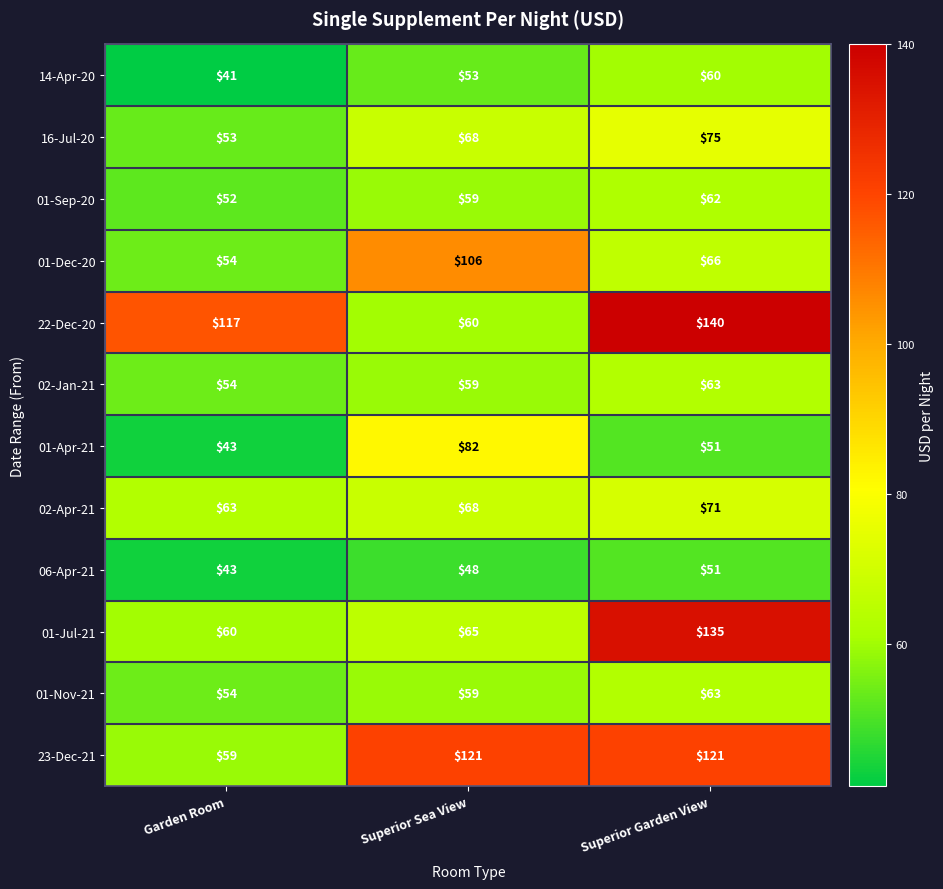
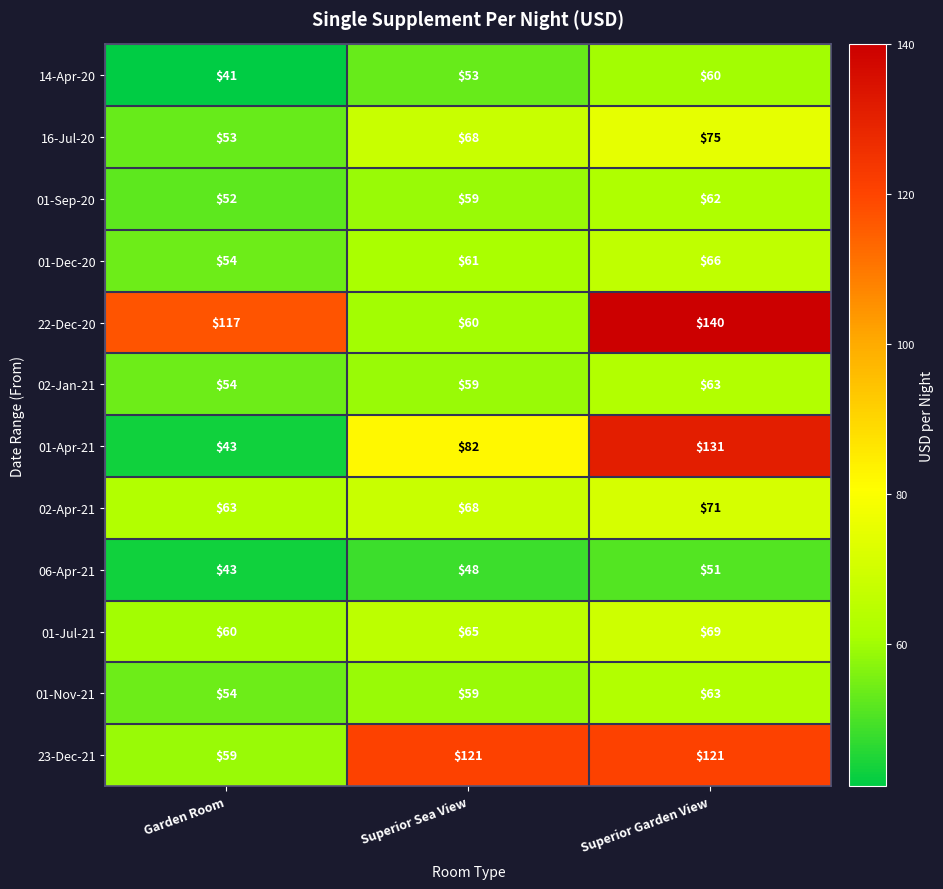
01-Dec-20, Superior Sea View: $106 -> $61
01-Apr-21, Superior Garden View: $51 -> $131
01-Jul-21, Superior Garden View: $135 -> $69
